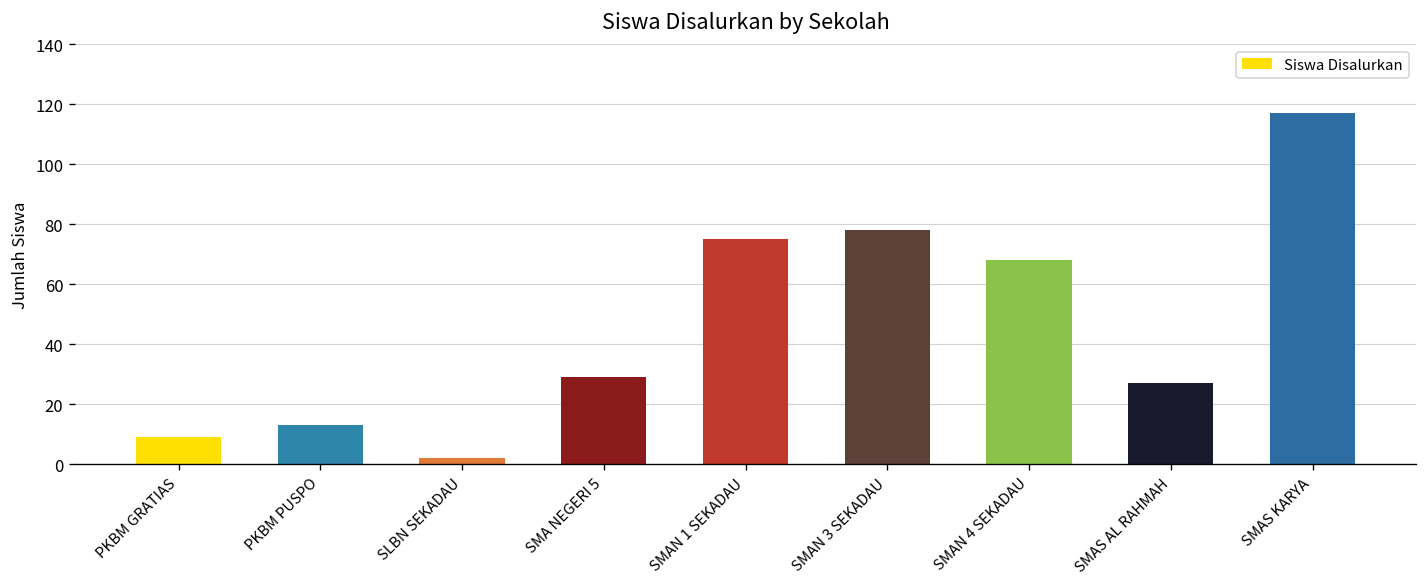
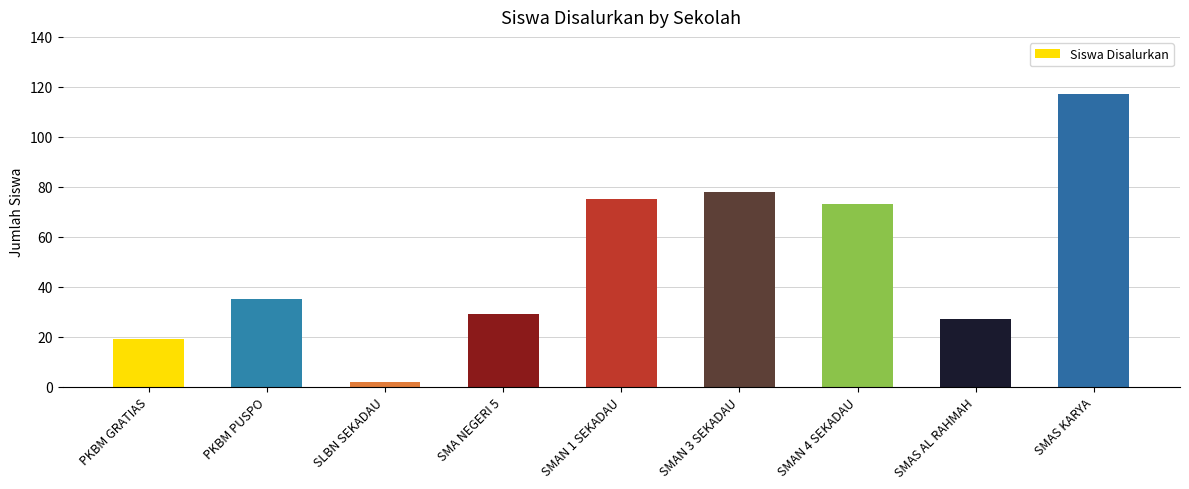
PKBM GRATIAS: 9 -> 19
PKBM PUSPO: 13 -> 35
SMAN 4 SEKADAU: 68 -> 73
